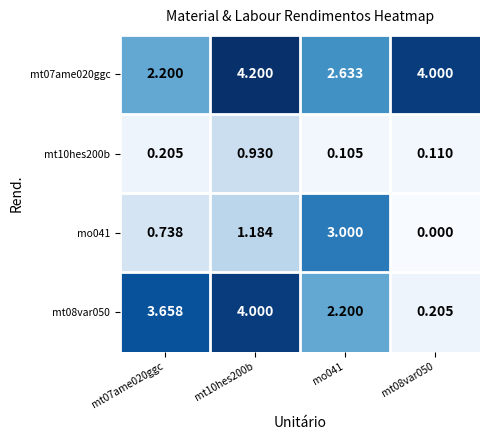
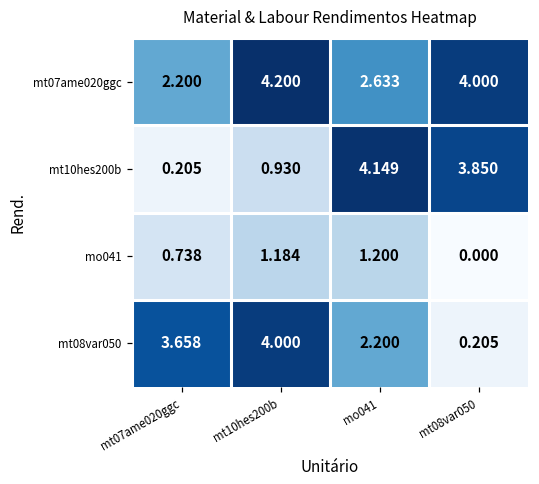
mt10hes200b, mo041: 0.105 -> 4.149
mt10hes200b, mt08var050: 0.110 -> 3.850
mo041, mo041: 3.000 -> 1.200
